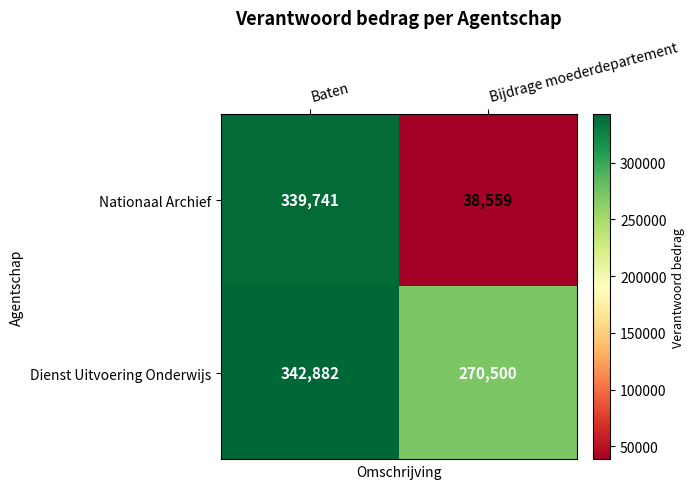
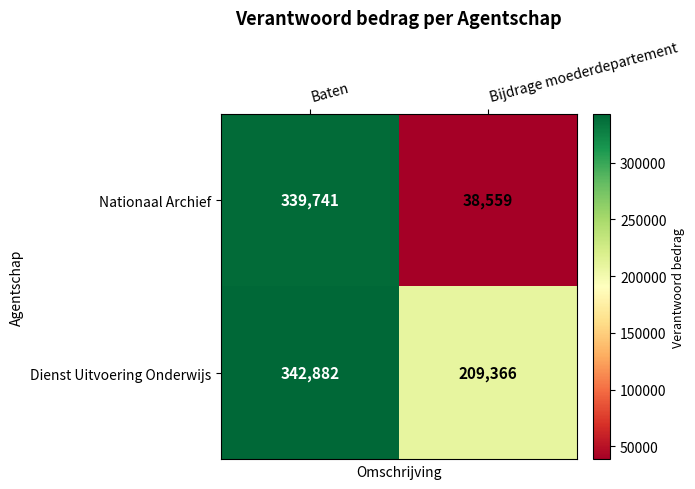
Dienst Uitvoering Onderwijs, Bijdrage moederdepartement: 270,500 -> 209,366
